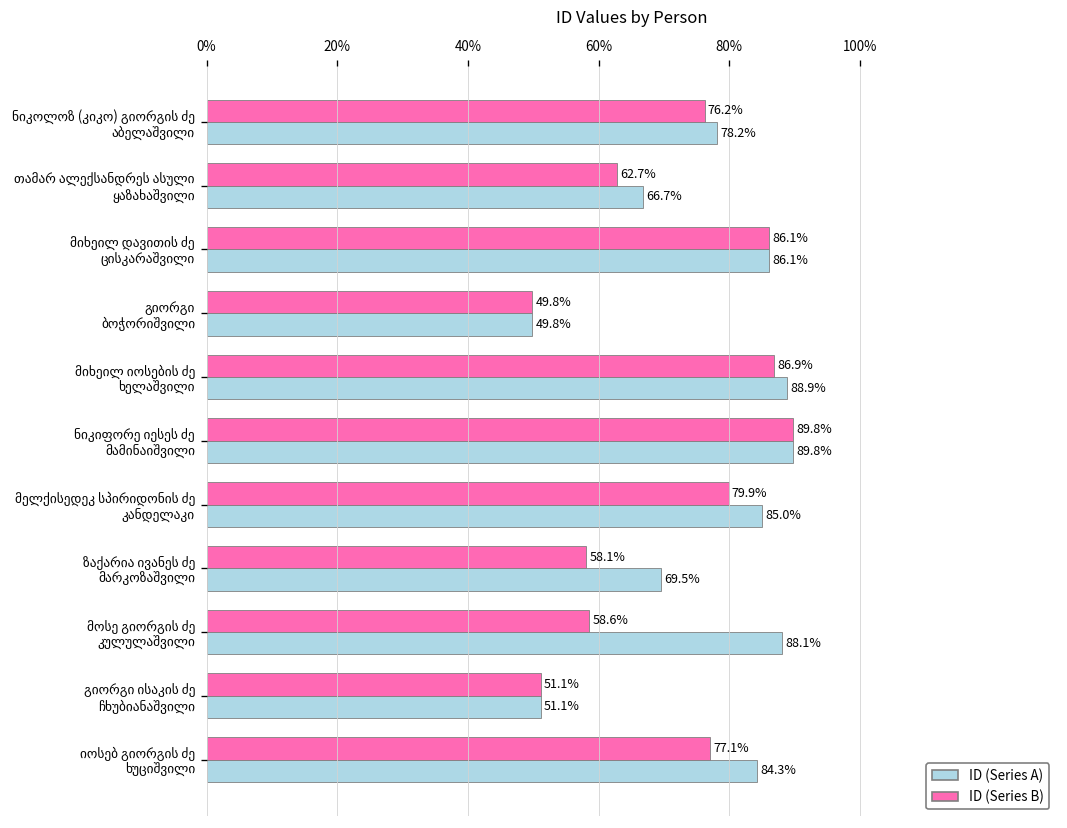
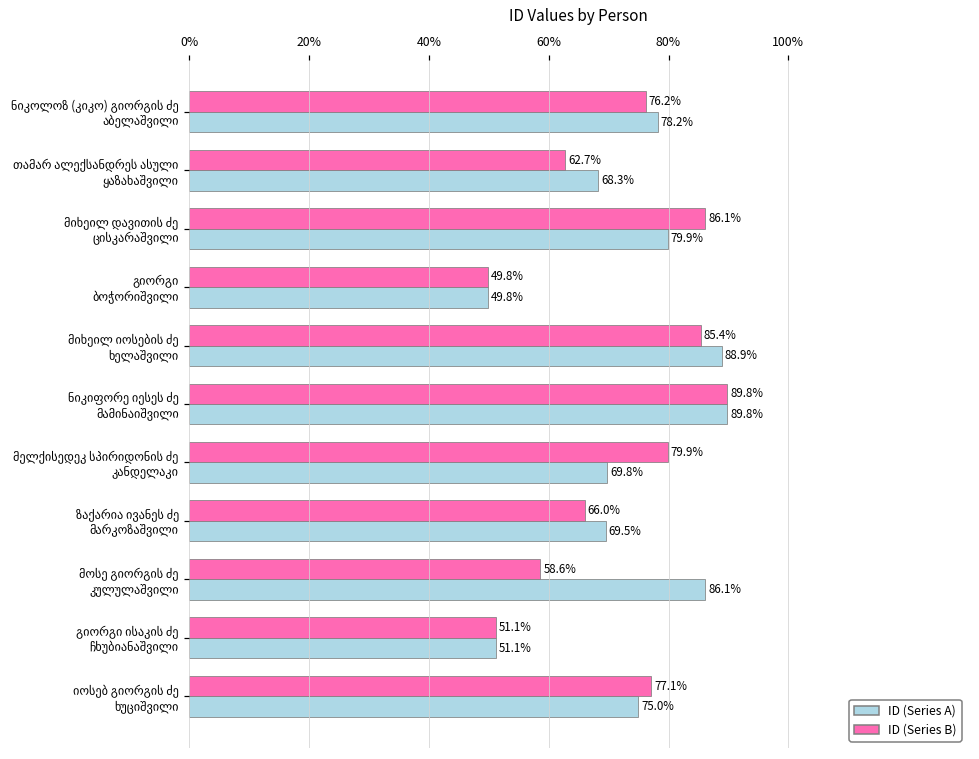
ID (Series A), თამარ ალექსანდრეს ასული ყაზახაშვილი: 66.7% -> 68.3%
ID (Series A), მიხეილ დავითის ძე ცისკარაშვილი: 86.1% -> 79.9%
ID (Series B), მიხეილ იოსების ძე ხელაშვილი: 86.9% -> 85.4%
ID (Series A), მელქისედეკ სპირიდონის ძე კანდელაკი: 85.0% -> 69.8%
ID (Series B), ზაქარია ივანეს ძე მარკოზაშვილი: 58.1% -> 66.0%
ID (Series A), მოსე გიორგის ძე კულულაშვილი: 88.1% -> 86.1%
ID (Series A), იოსებ გიორგის ძე ხუციშვილი: 84.3% -> 75.0%
